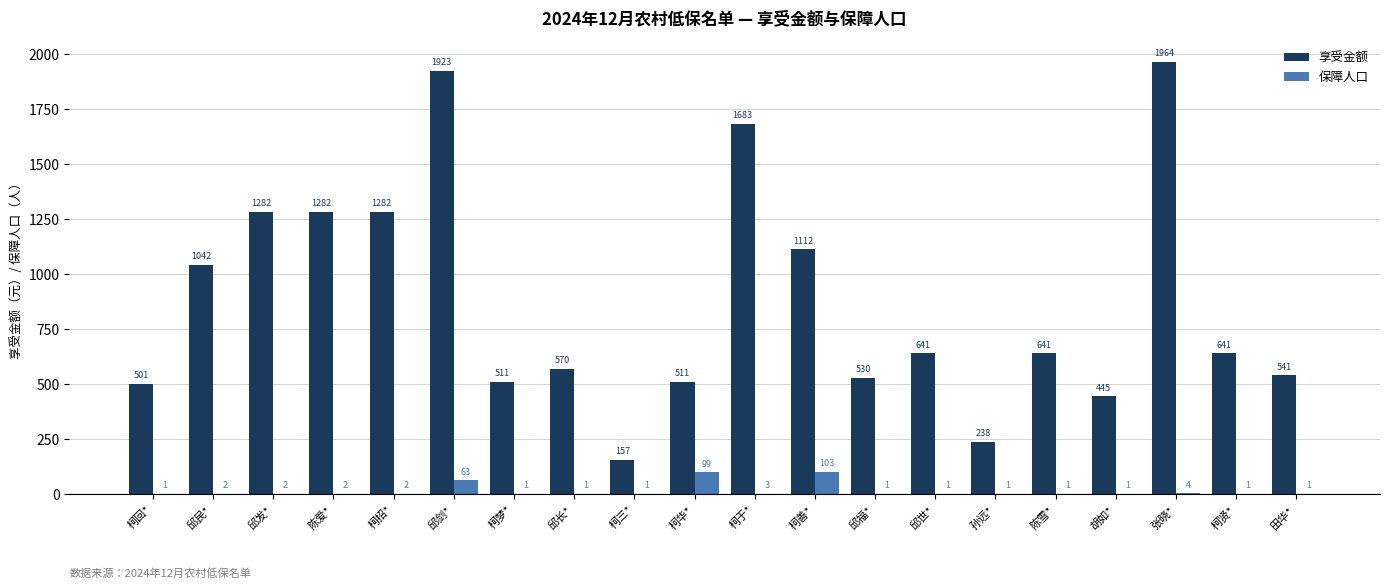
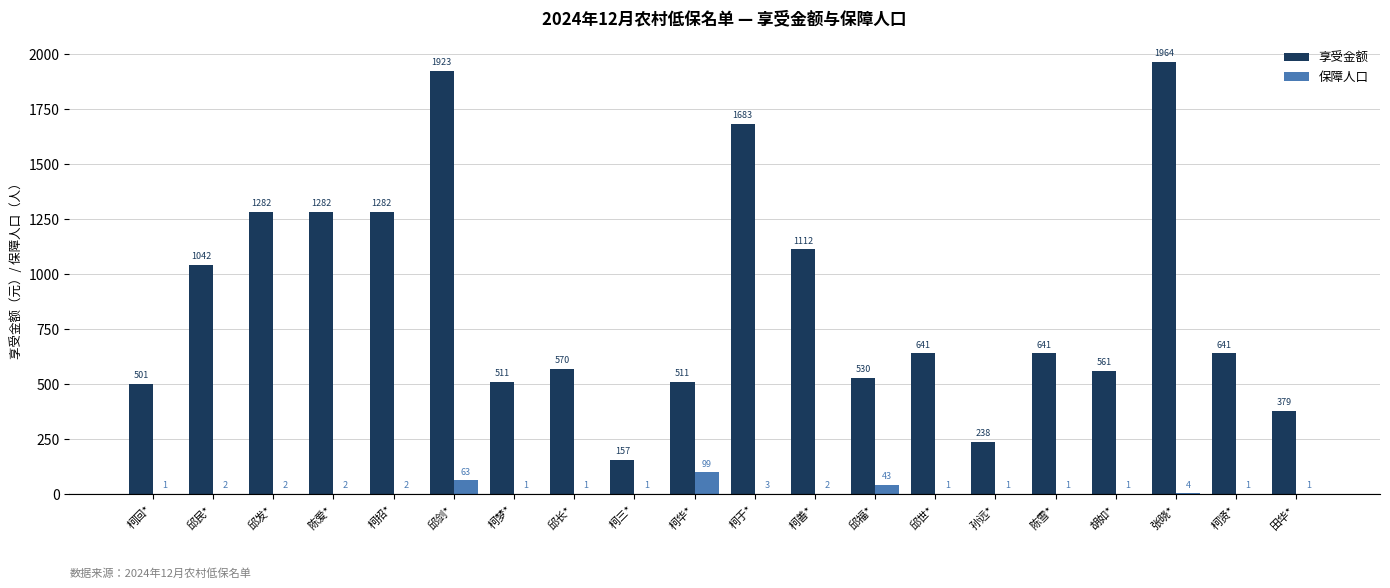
保障人口, 柯善*: 103 -> 2
保障人口, 邱福*: 1 -> 43
享受金额, 胡如*: 445 -> 561
享受金额, 田华*: 541 -> 379
